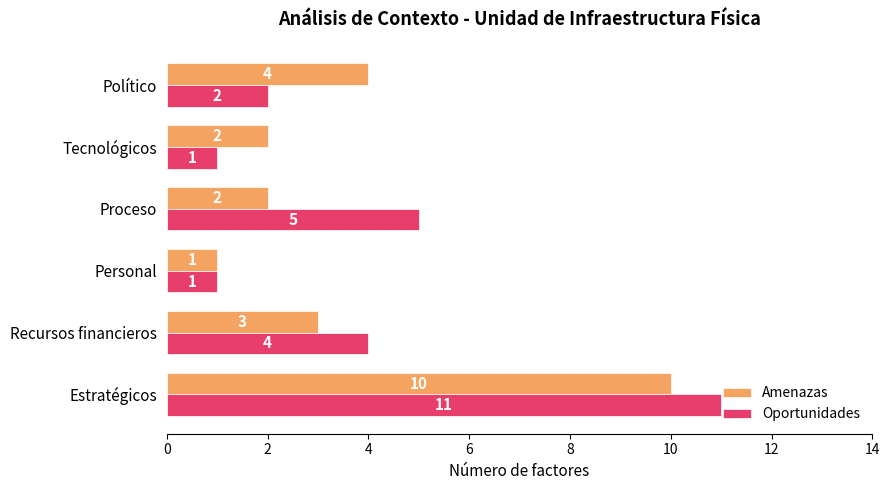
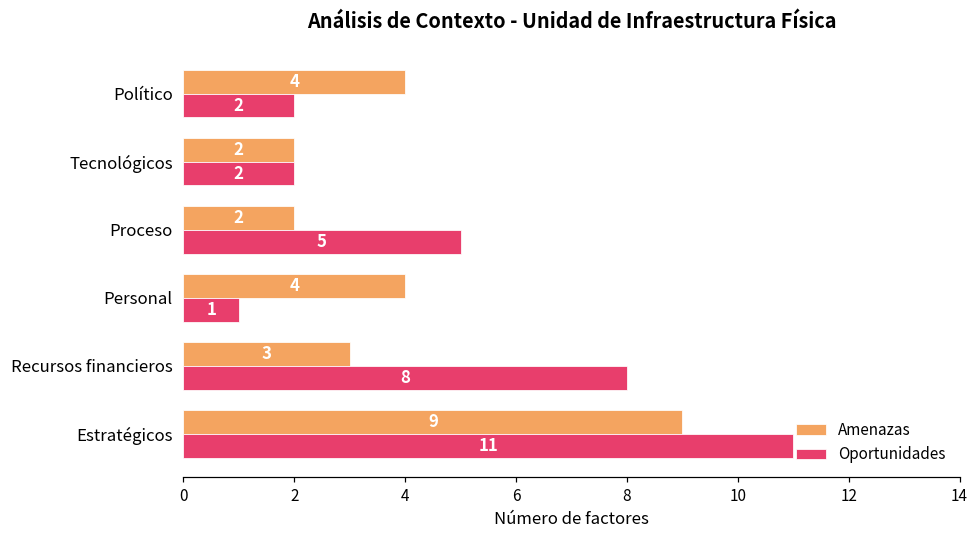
Oportunidades, Tecnológicos: 1 -> 2
Amenazas, Personal: 1 -> 4
Oportunidades, Recursos financieros: 4 -> 8
Amenazas, Estratégicos: 10 -> 9
